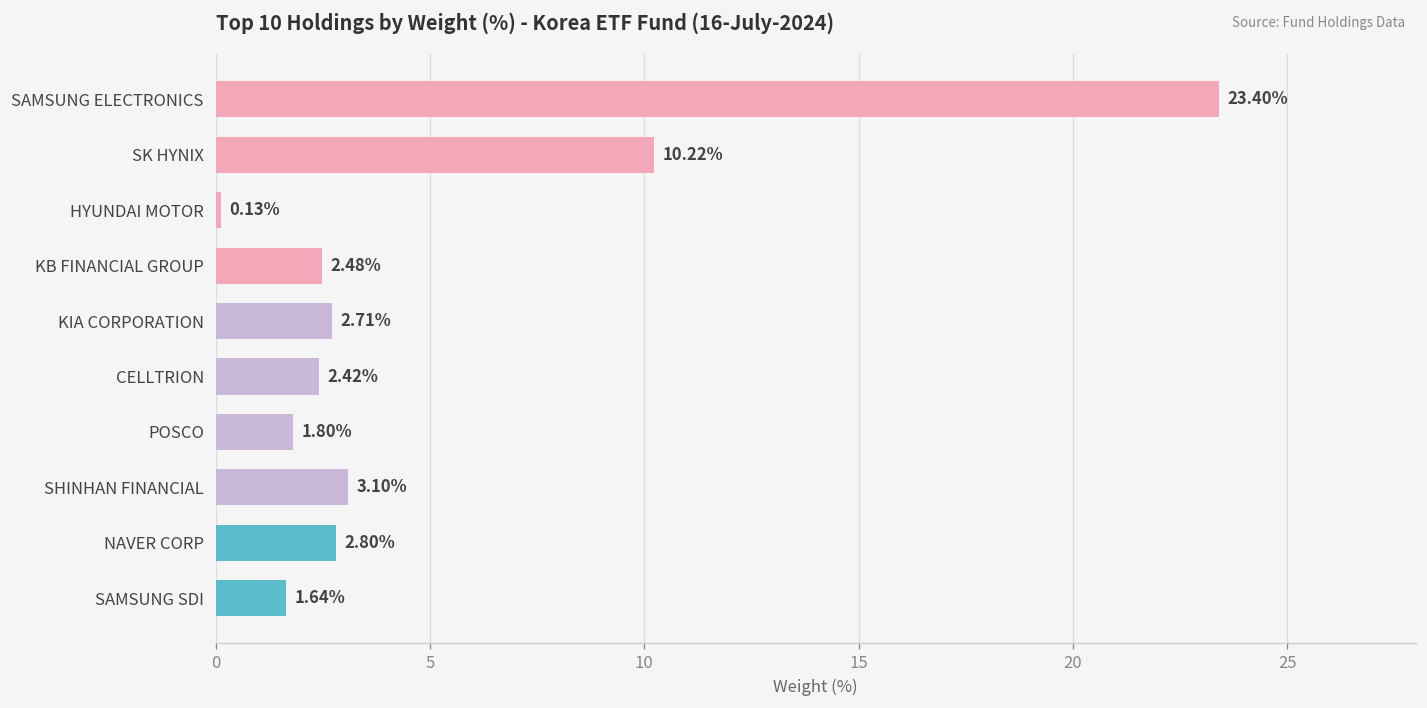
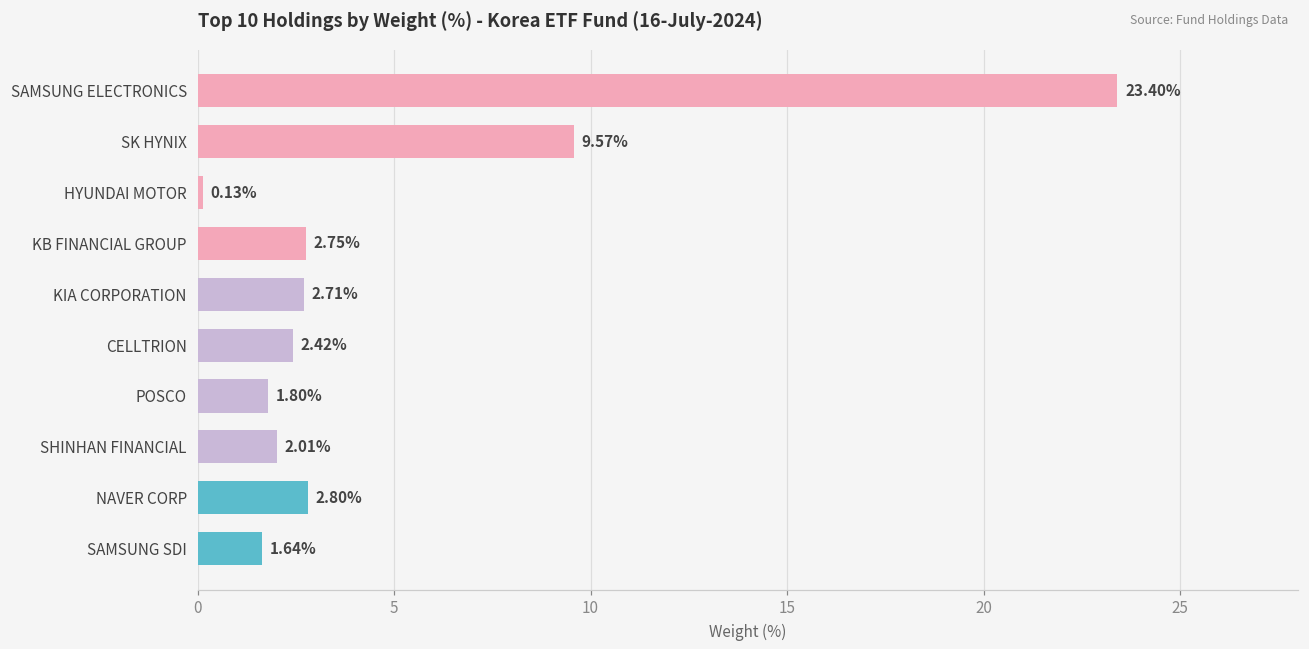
SK HYNIX: 10.22% -> 9.57%
KB FINANCIAL GROUP: 2.48% -> 2.75%
SHINHAN FINANCIAL: 3.10% -> 2.01%
